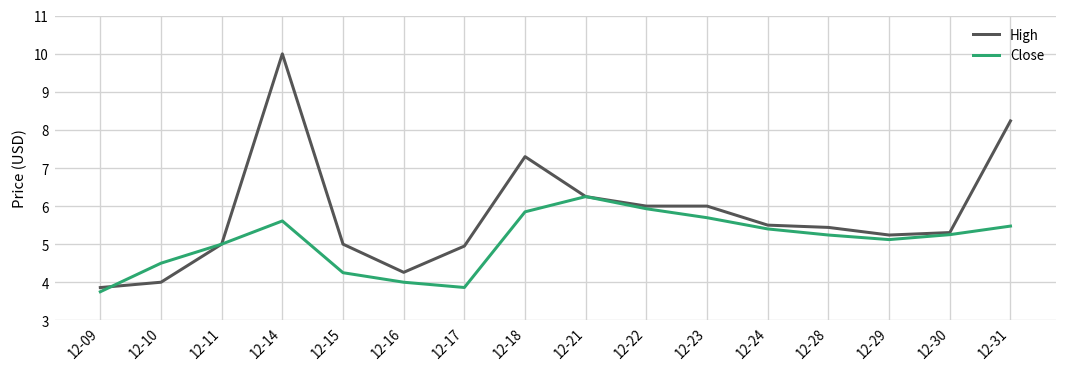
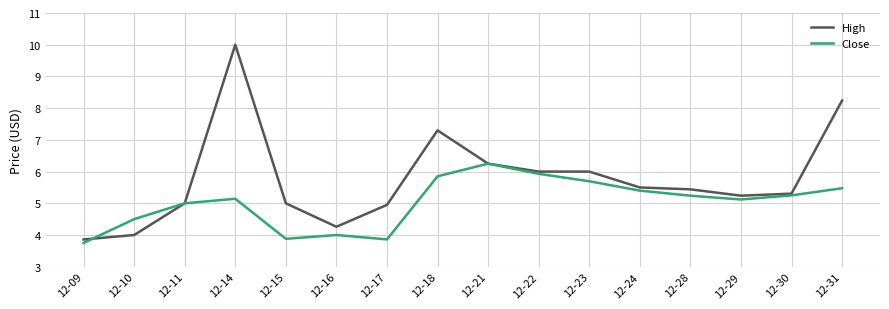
Close, 12-14: 5.6 -> 5.1
Close, 12-15: 4.3 -> 3.9
